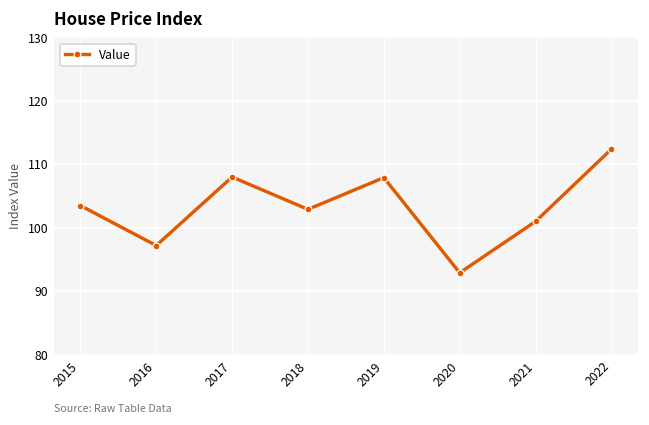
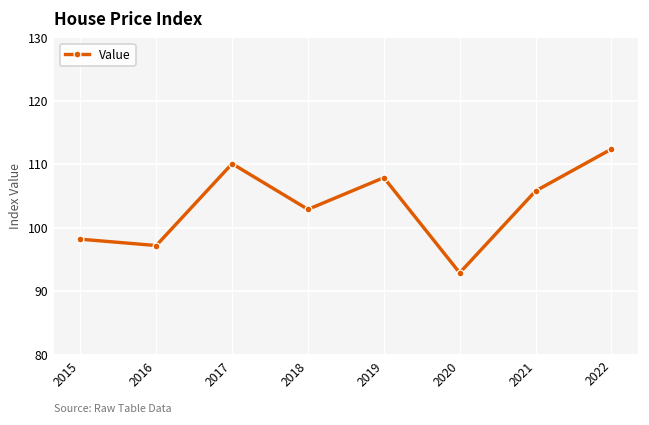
2015: 104 -> 98
2017: 108 -> 110
2021: 101 -> 106
